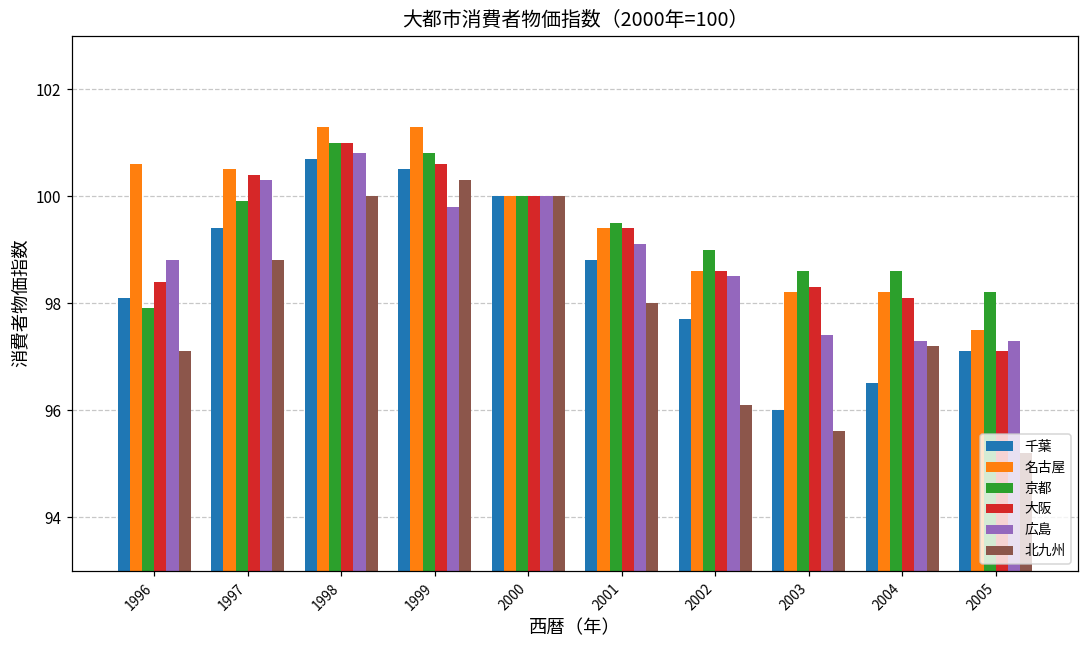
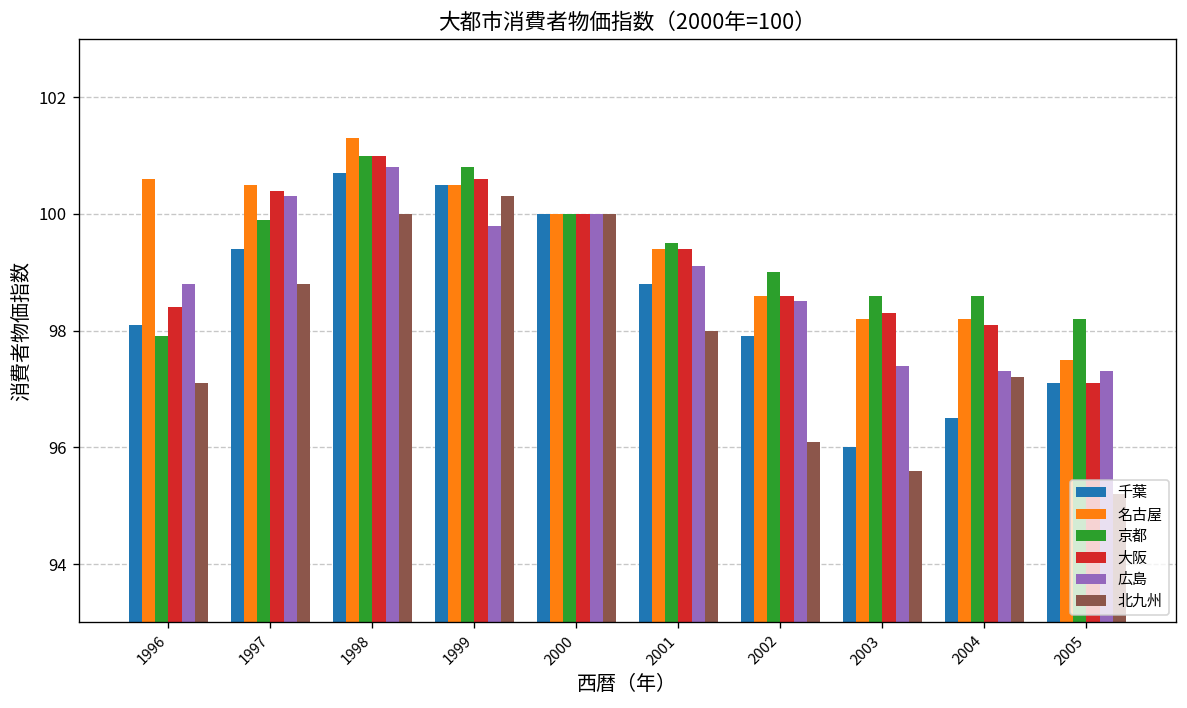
名古屋, 1999: 101.3 -> 100.5
千葉, 2002: 97.7 -> 97.9
